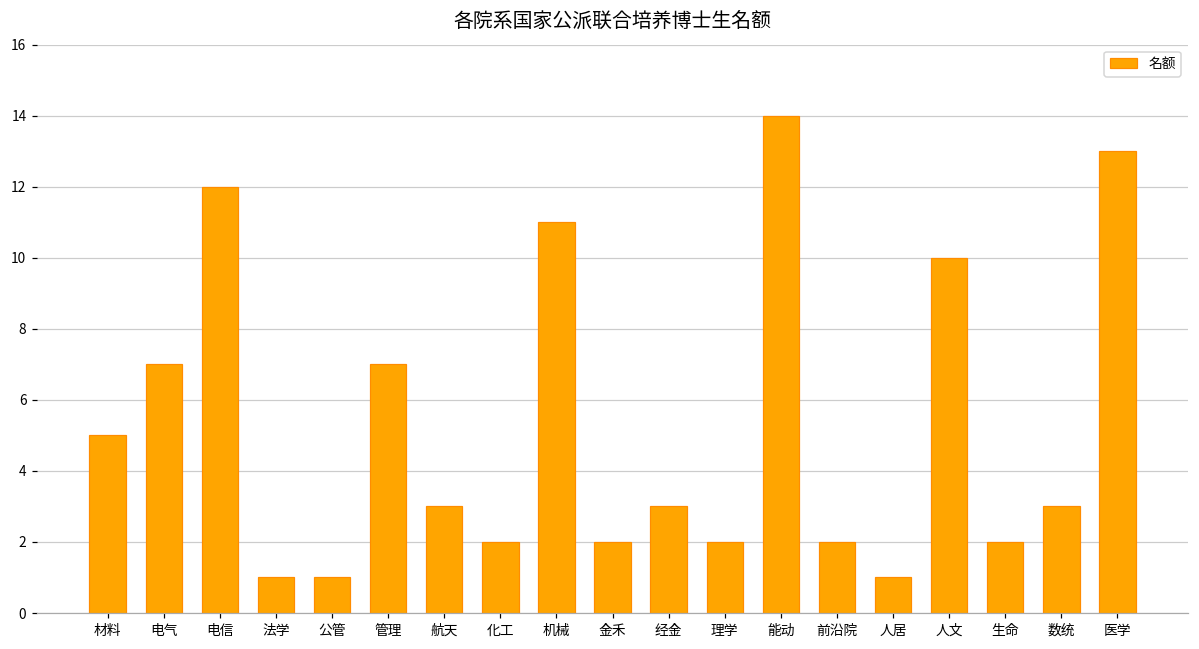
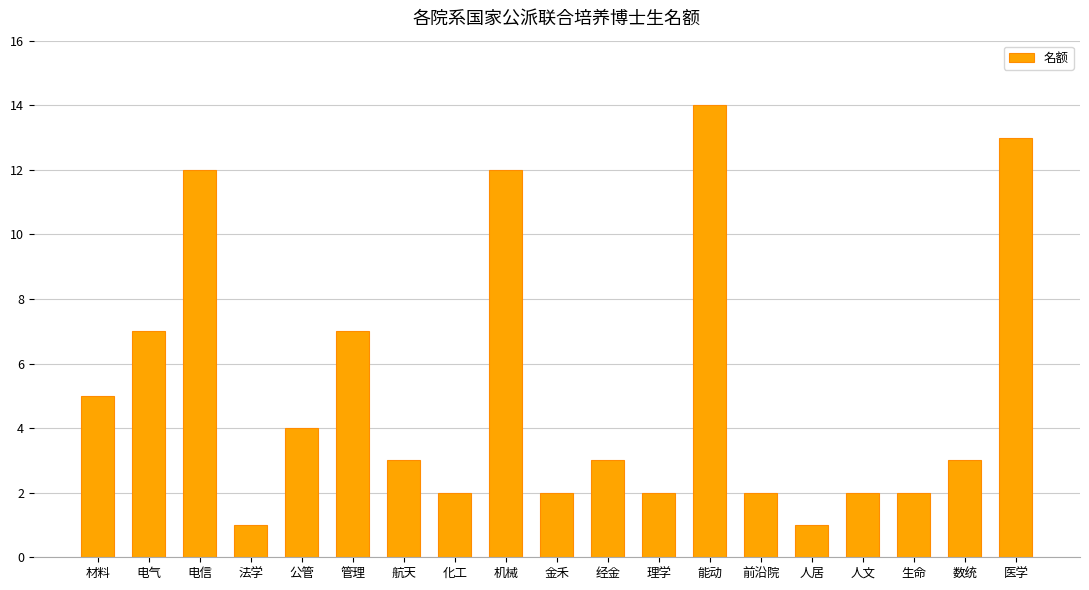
公管: 1 -> 4
机械: 11 -> 12
人文: 10 -> 2
